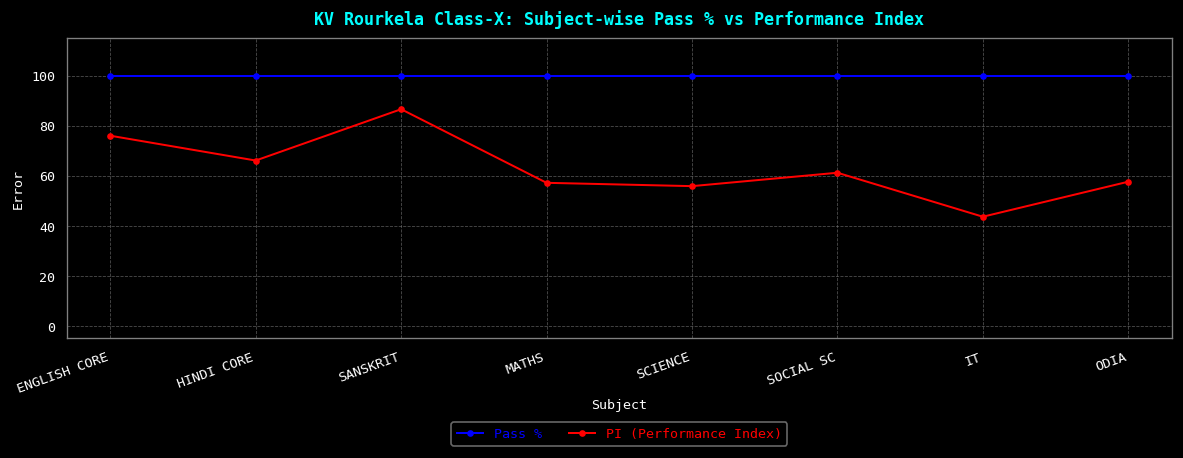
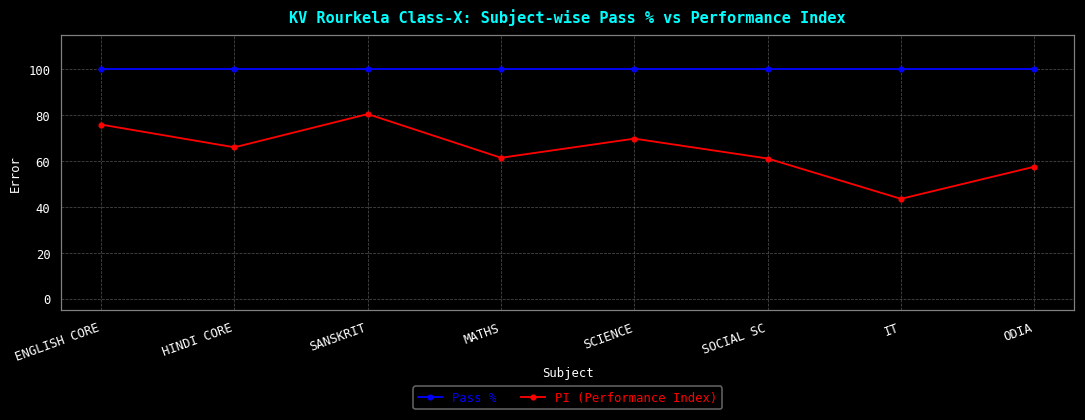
PI (Performance Index), SANSKRIT: 87 -> 81
PI (Performance Index), MATHS: 57 -> 62
PI (Performance Index), SCIENCE: 56 -> 70
